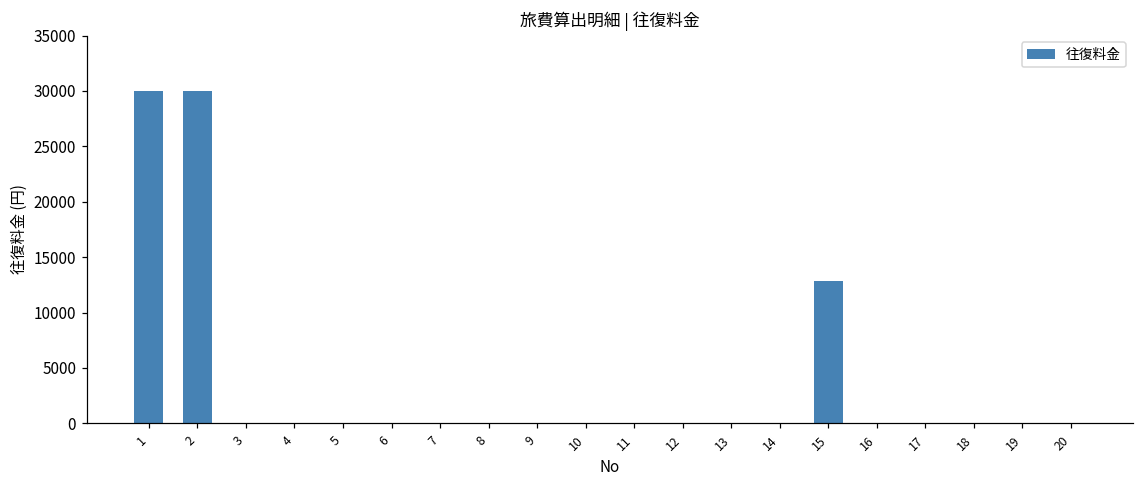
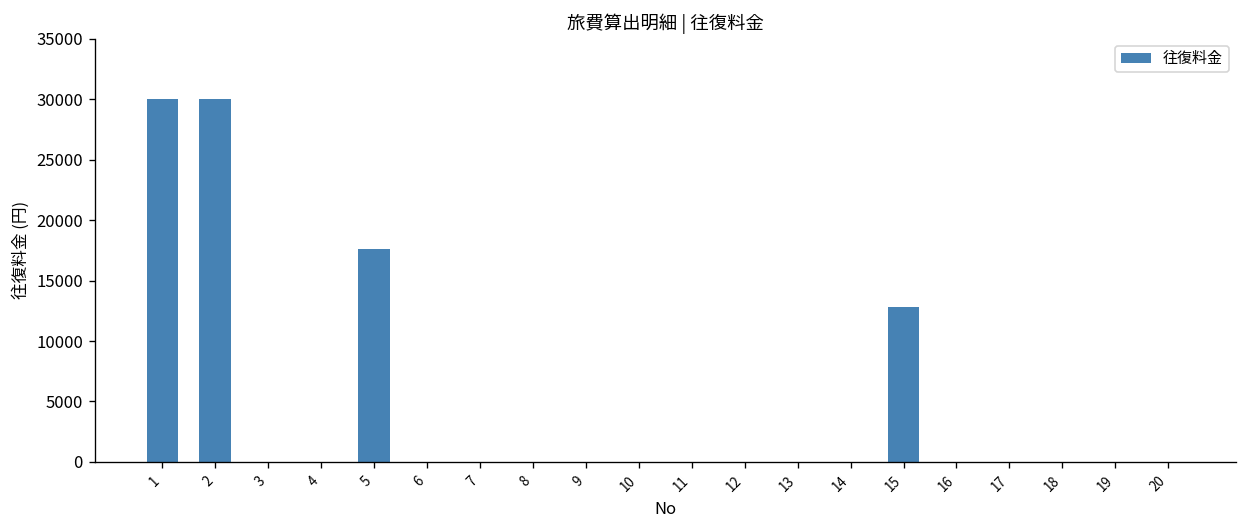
5: 0 -> 17600
